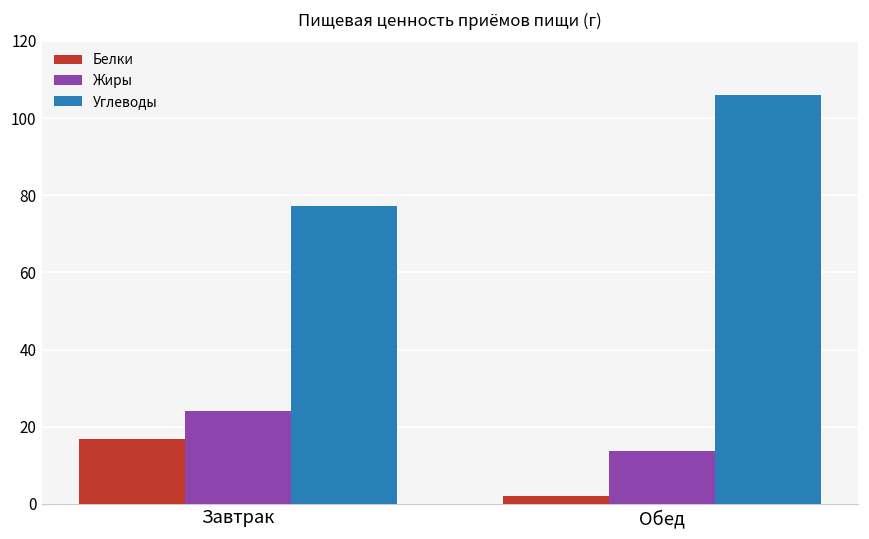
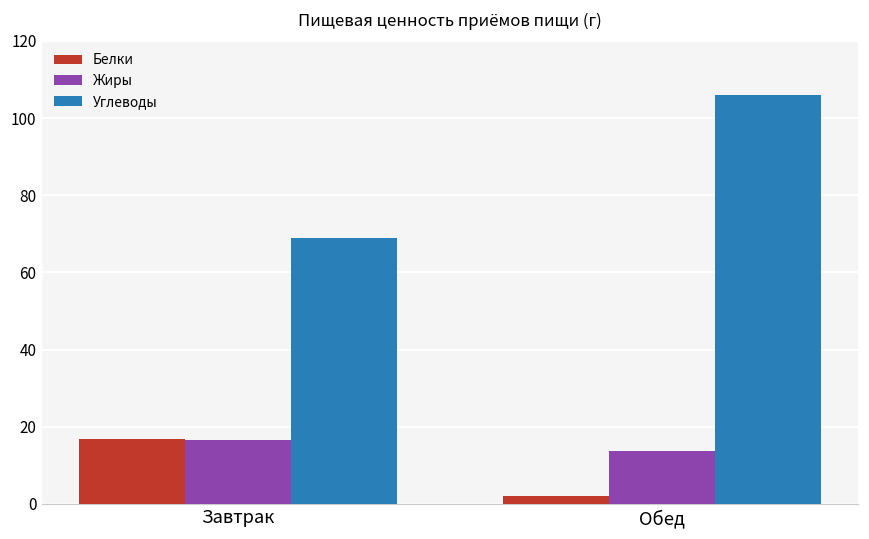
Жиры, Завтрак: 24 -> 17
Углеводы, Завтрак: 77 -> 69
